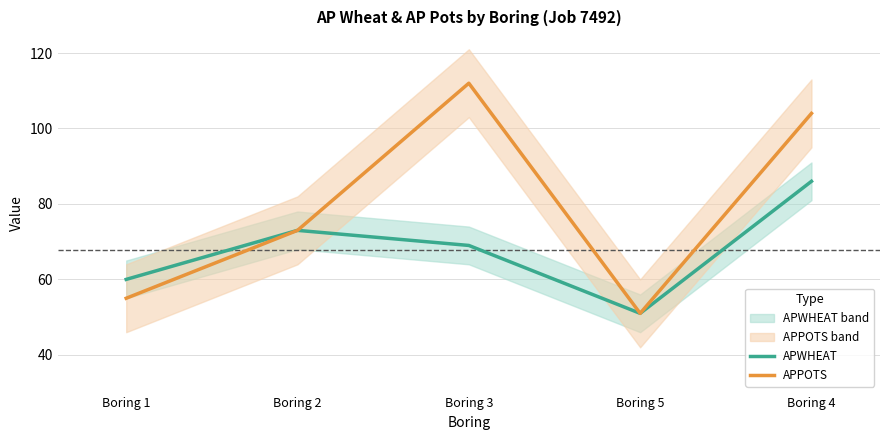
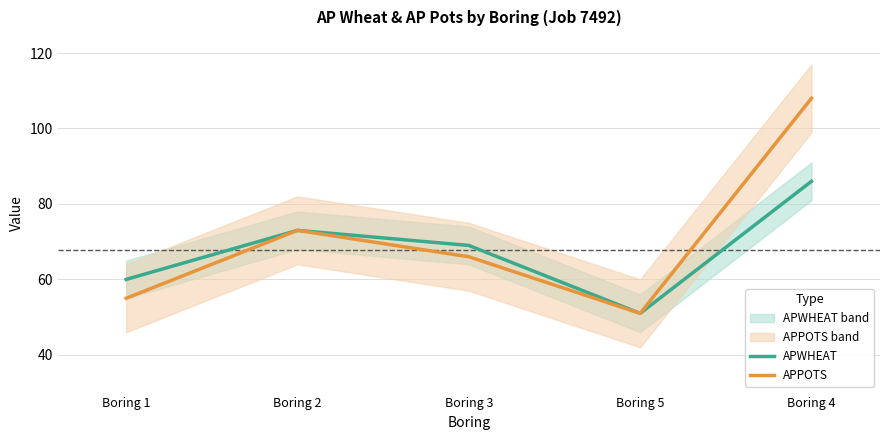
APPOTS, Boring 3: 112 -> 66
APPOTS, Boring 4: 104 -> 108
